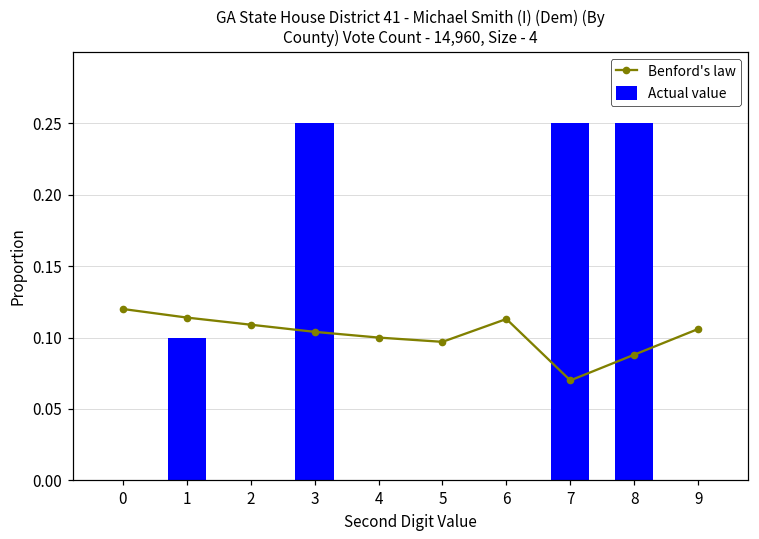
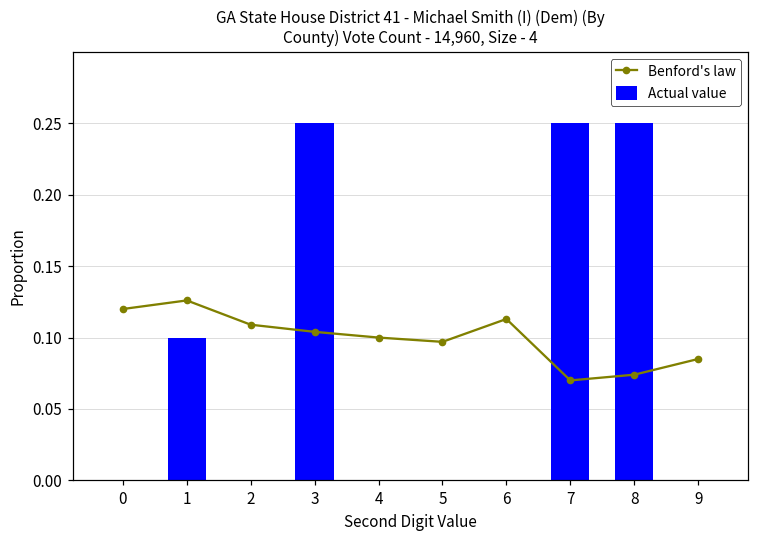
Benford's law, 1: 0.114 -> 0.126
Benford's law, 8: 0.088 -> 0.074
Benford's law, 9: 0.106 -> 0.085
